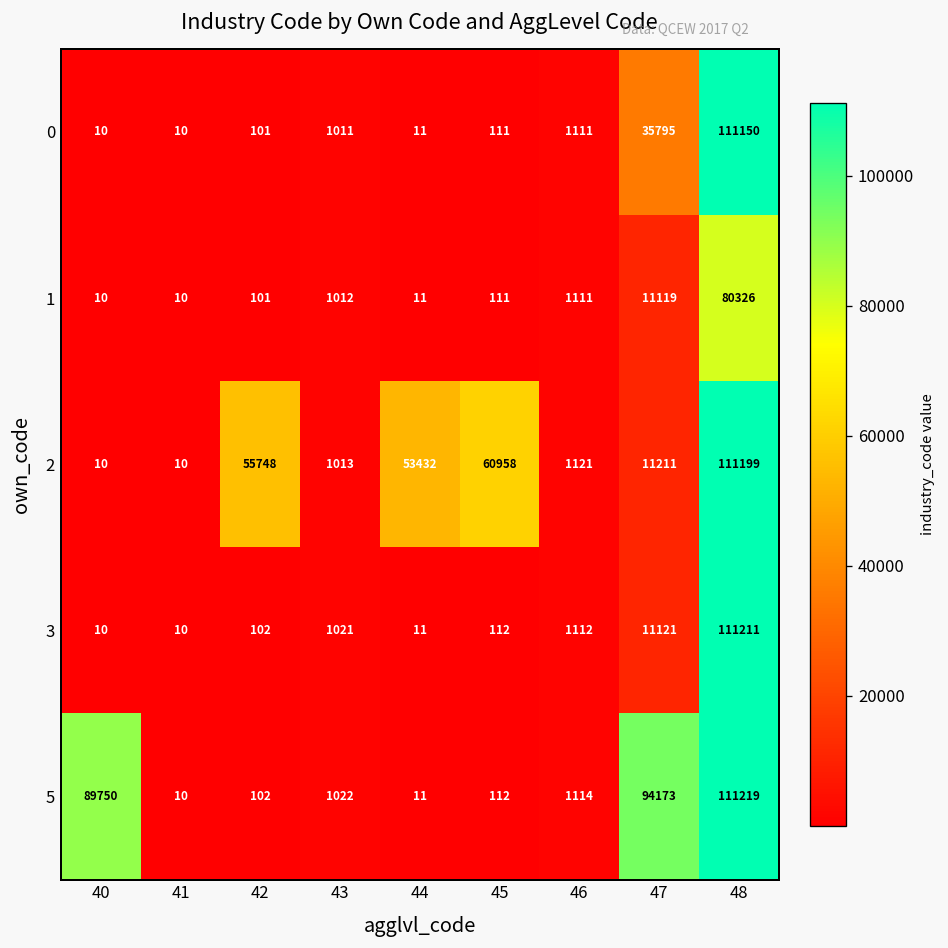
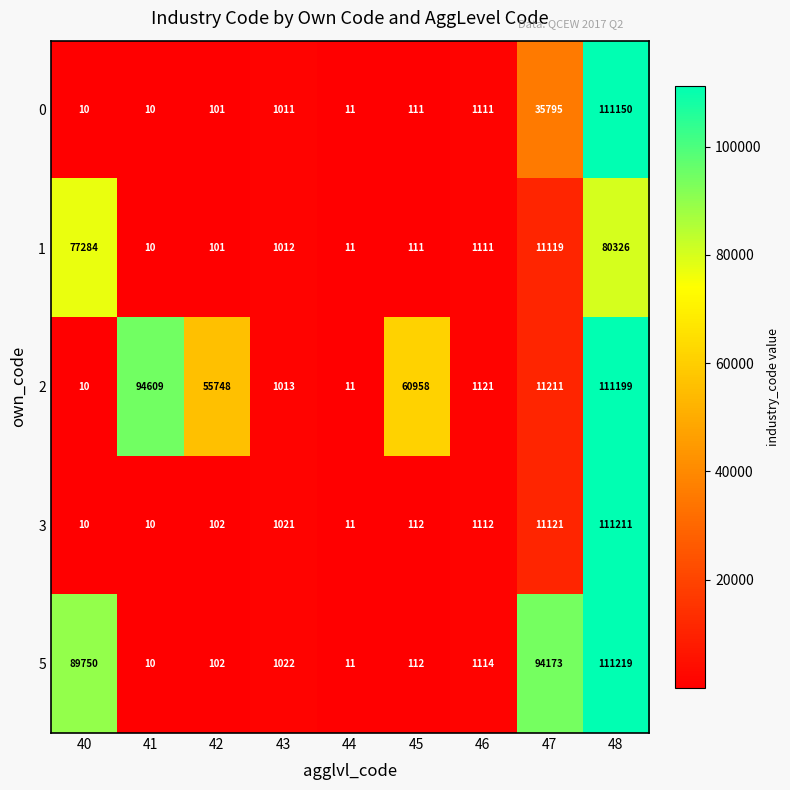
1, 40: 10 -> 77284
2, 41: 10 -> 94609
2, 44: 53432 -> 11
